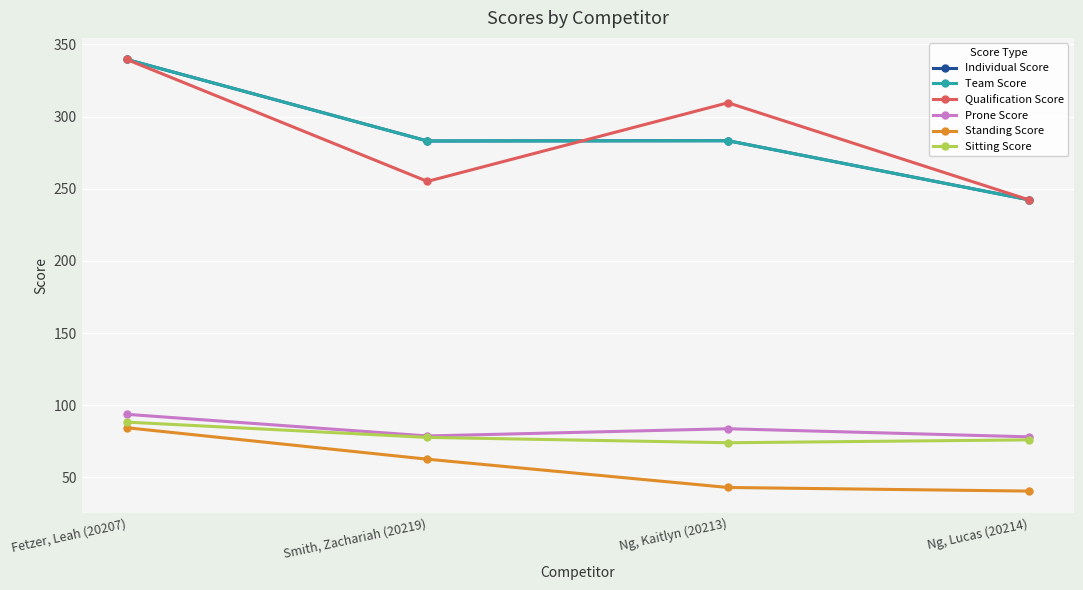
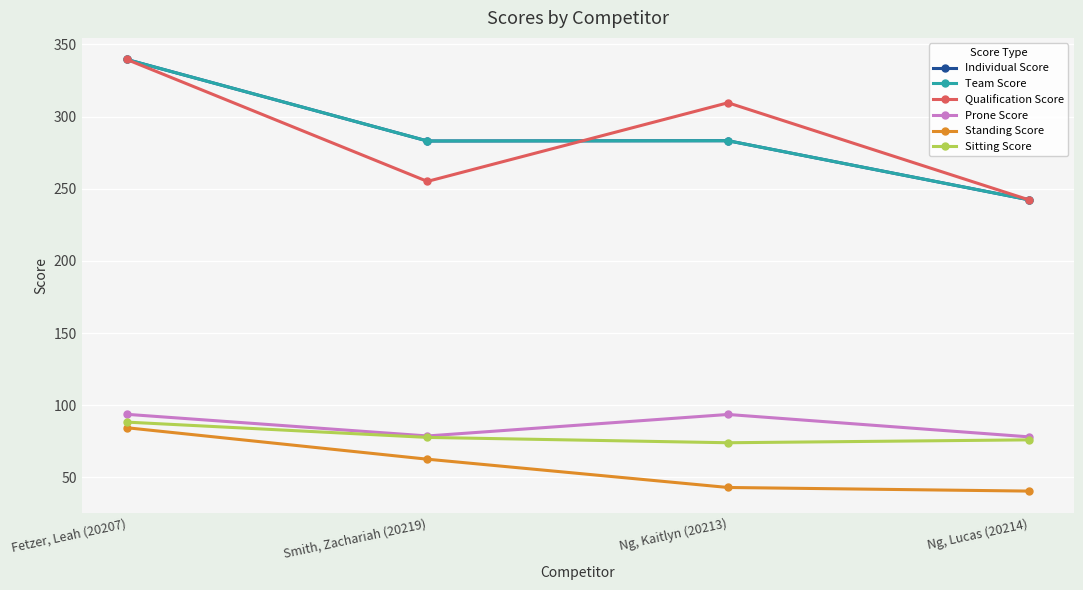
Prone Score, Ng, Kaitlyn (20213): 84 -> 94
